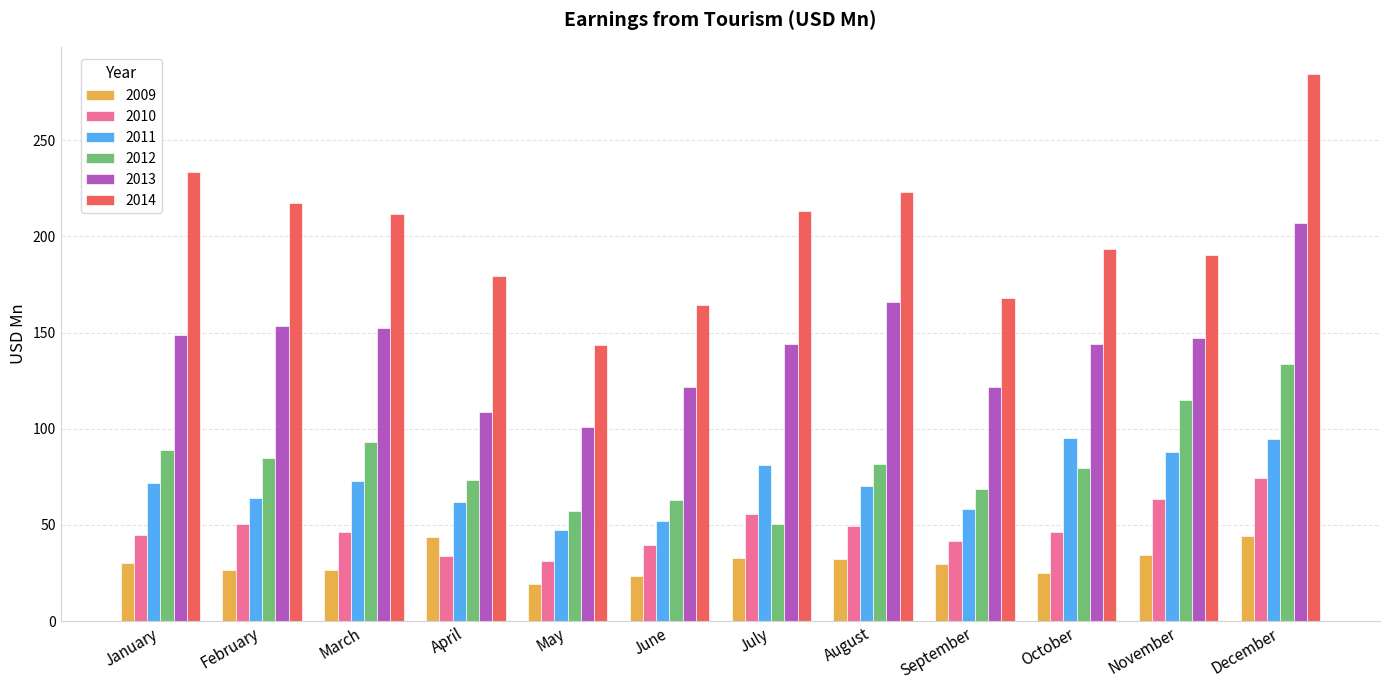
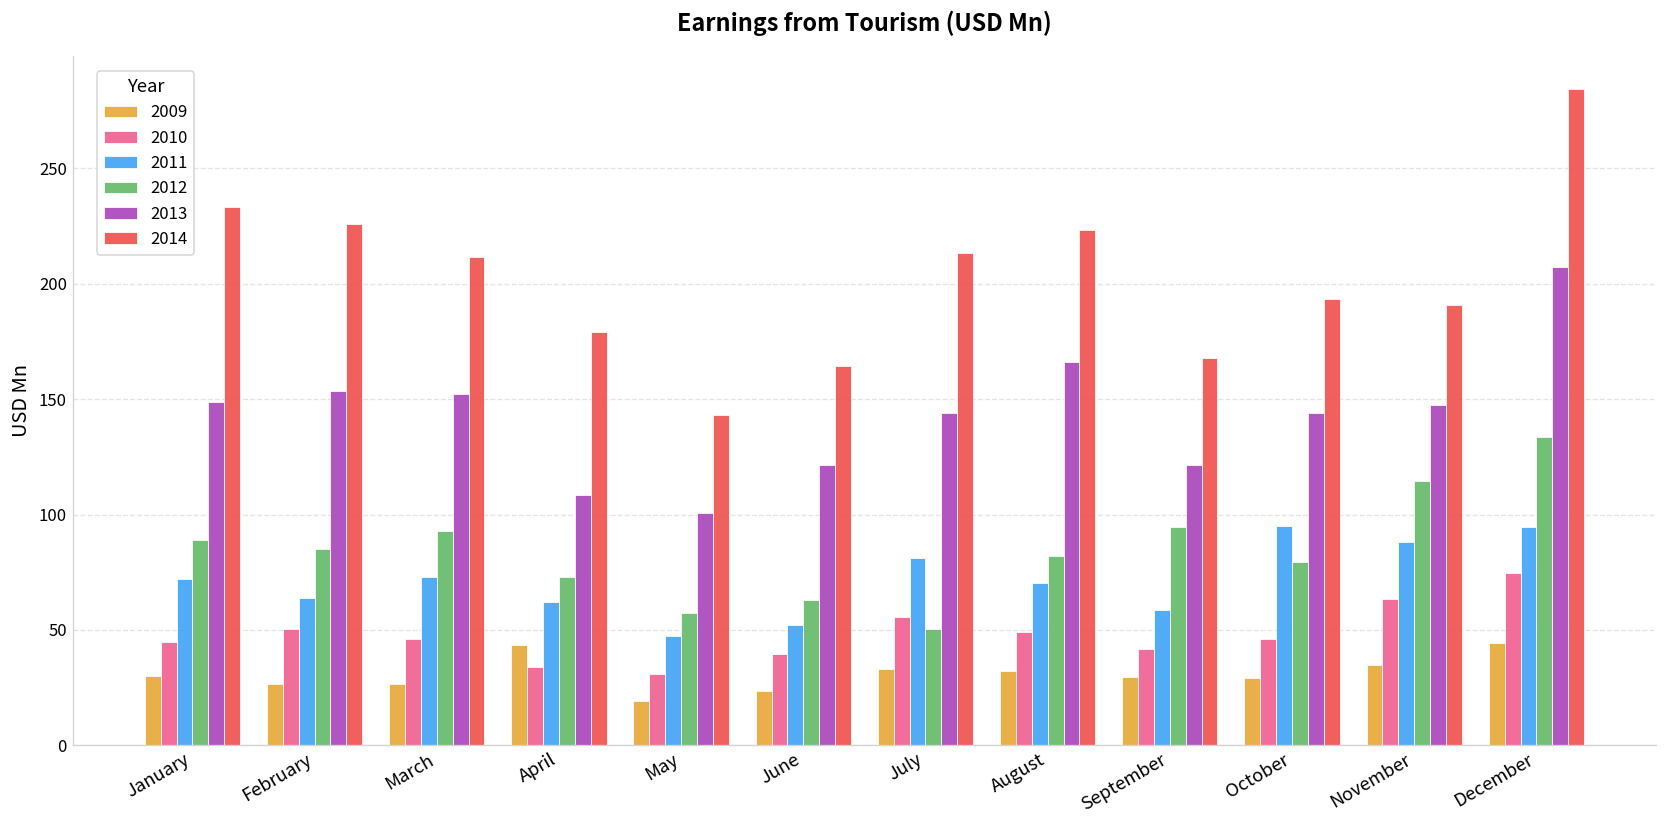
2014, February: 217 -> 226
2012, September: 69 -> 95
2009, October: 25 -> 29
